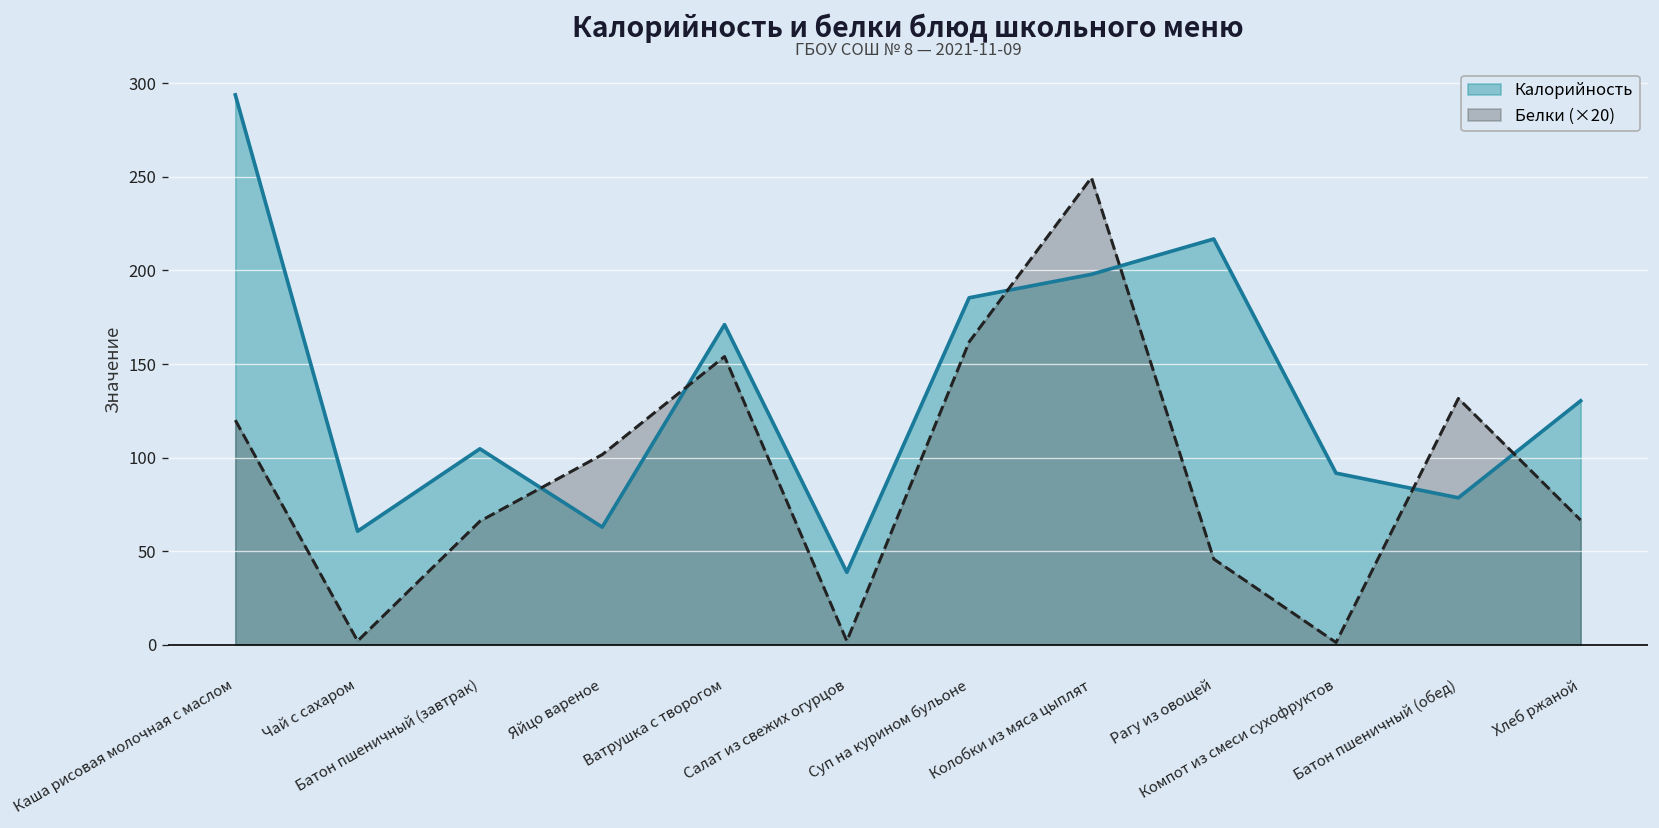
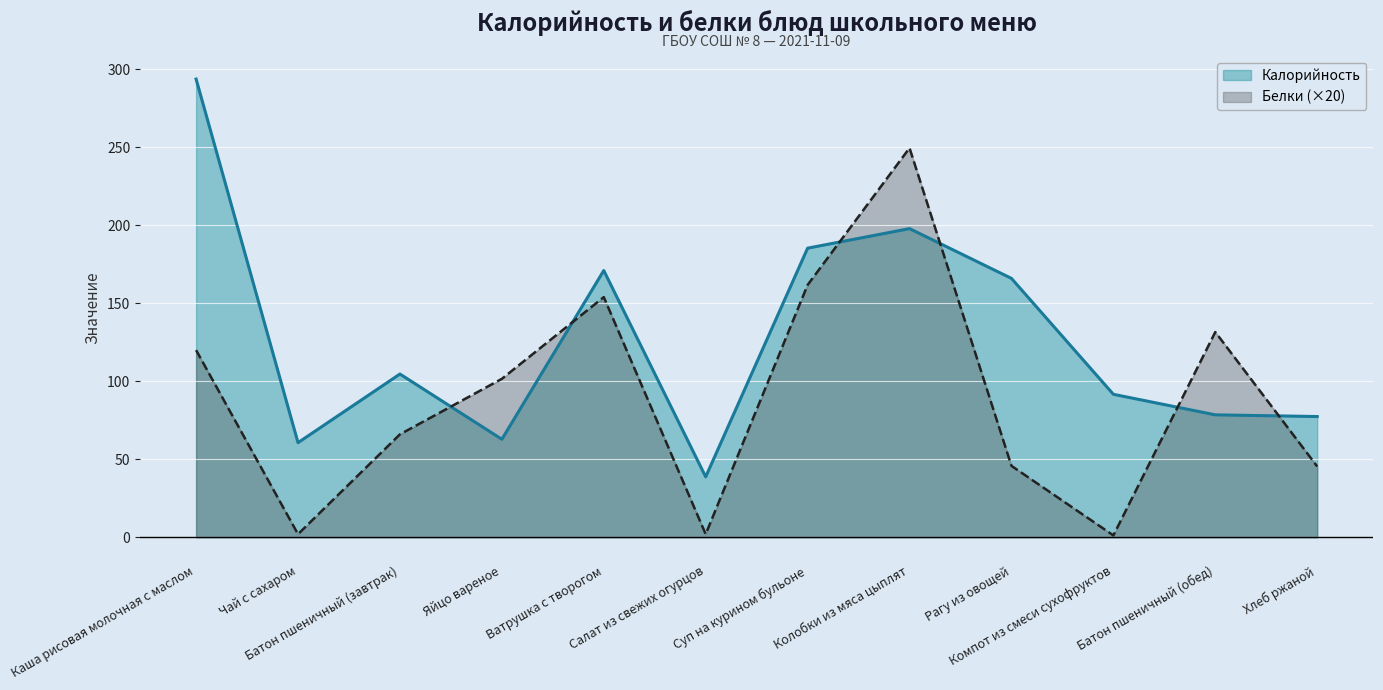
Калорийность, Рагу из овощей: 217 -> 166
Калорийность, Хлеб ржаной: 130 -> 77
Белки (×20), Хлеб ржаной: 67 -> 45
